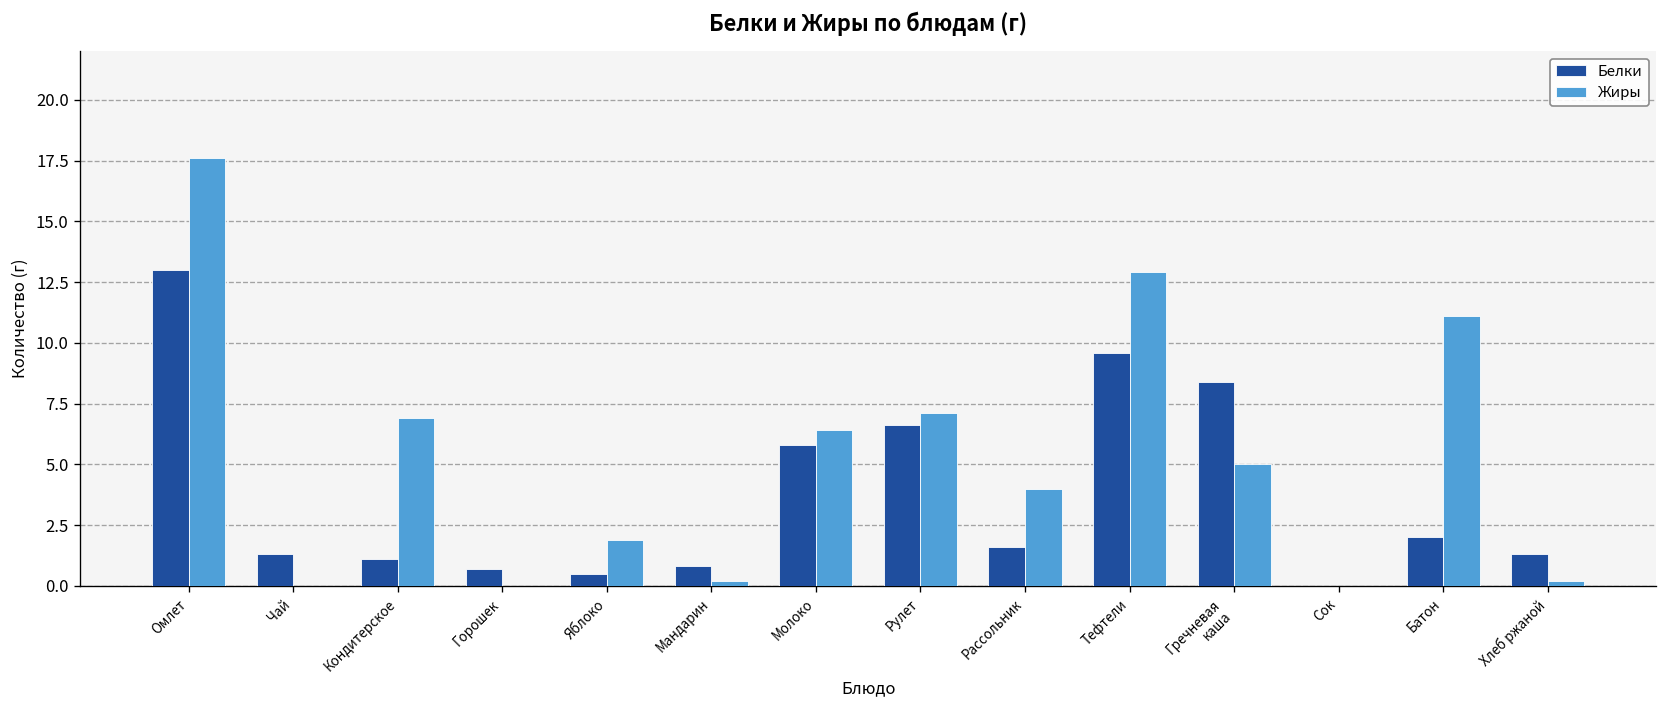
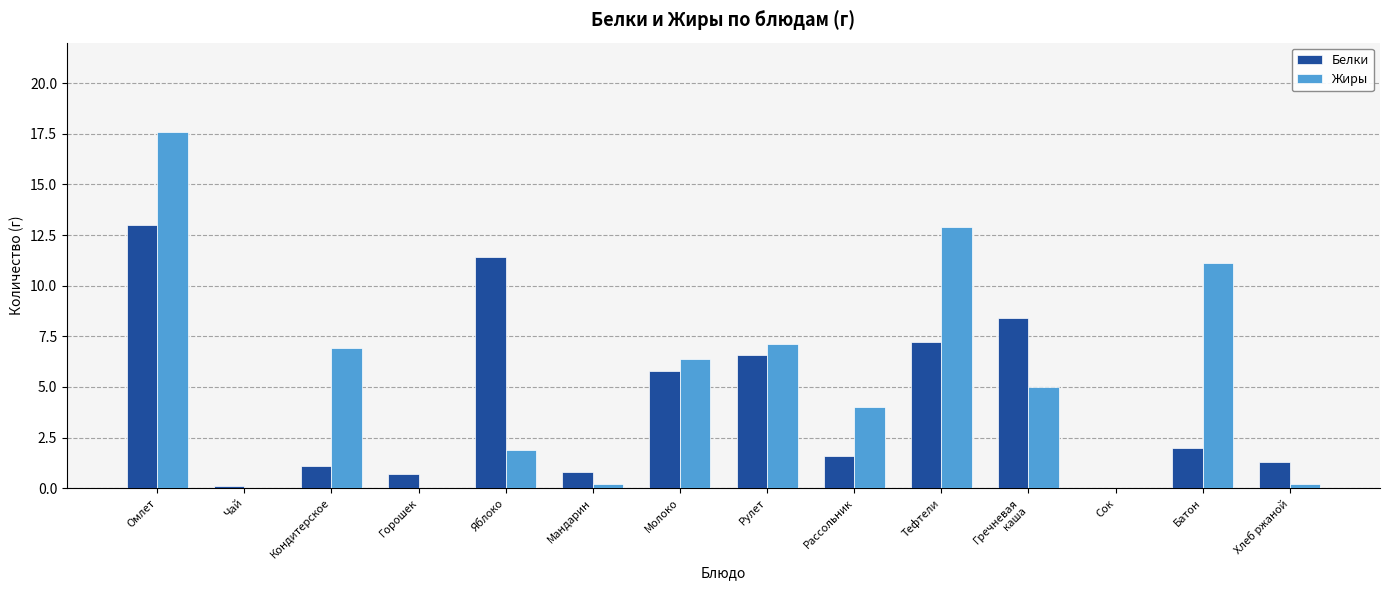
Белки, Чай: 1.3 -> 0.1
Белки, Яблоко: 0.5 -> 11.4
Белки, Тефтели: 9.6 -> 7.2
